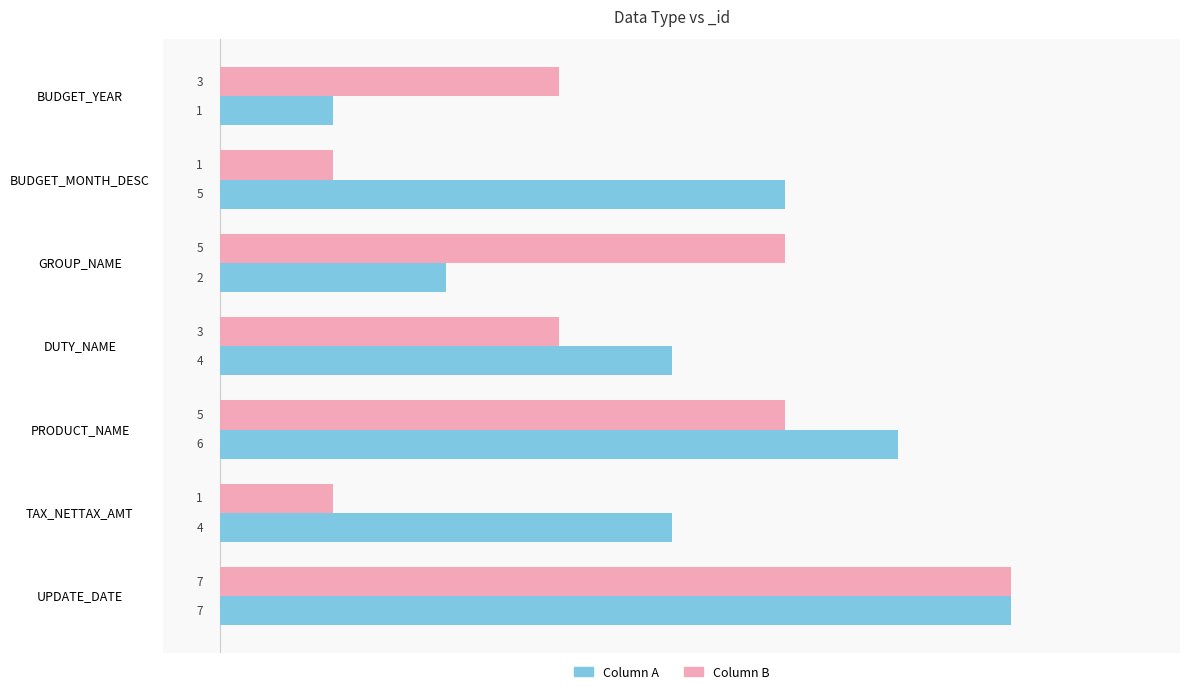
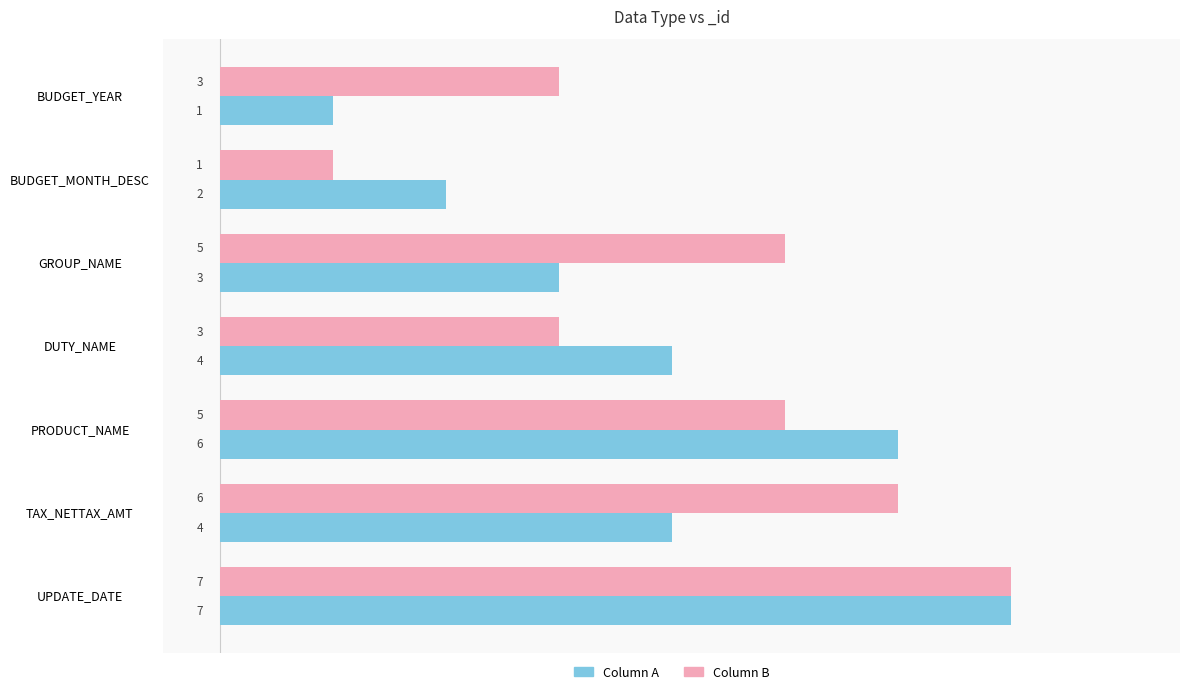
Column A, BUDGET_MONTH_DESC: 5 -> 2
Column A, GROUP_NAME: 2 -> 3
Column B, TAX_NETTAX_AMT: 1 -> 6
